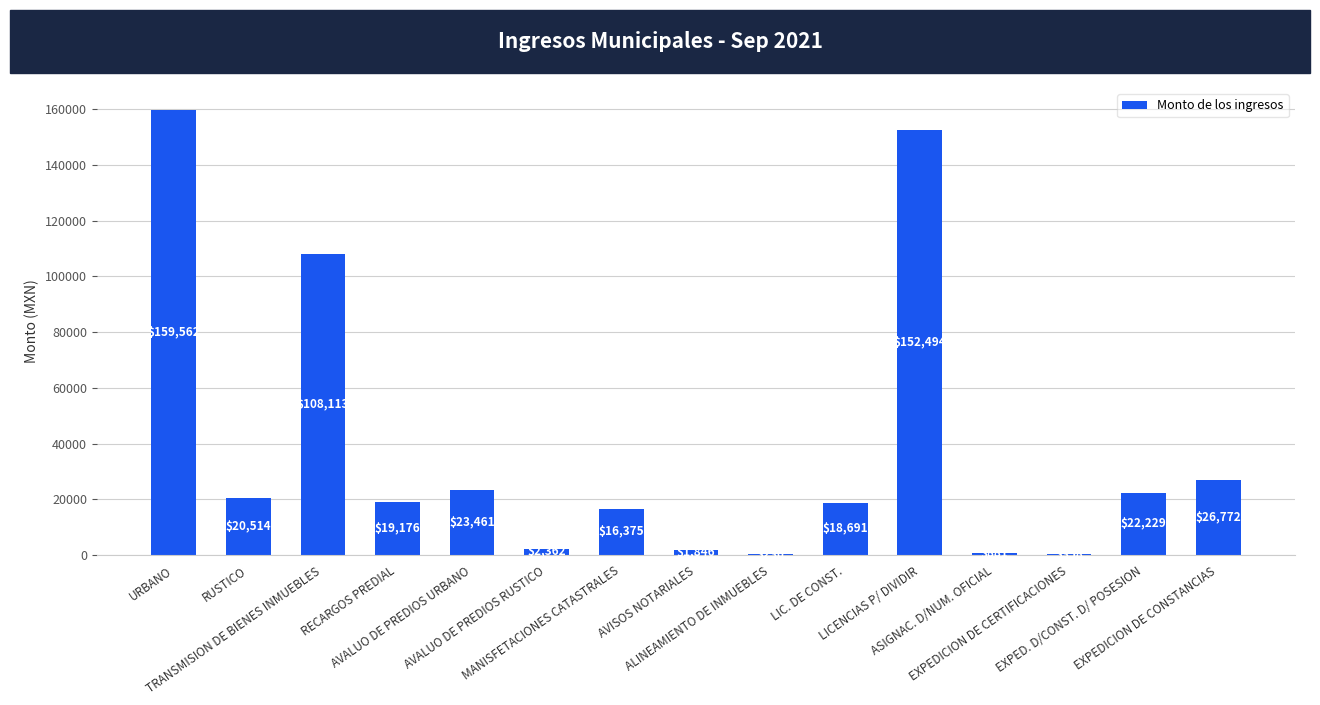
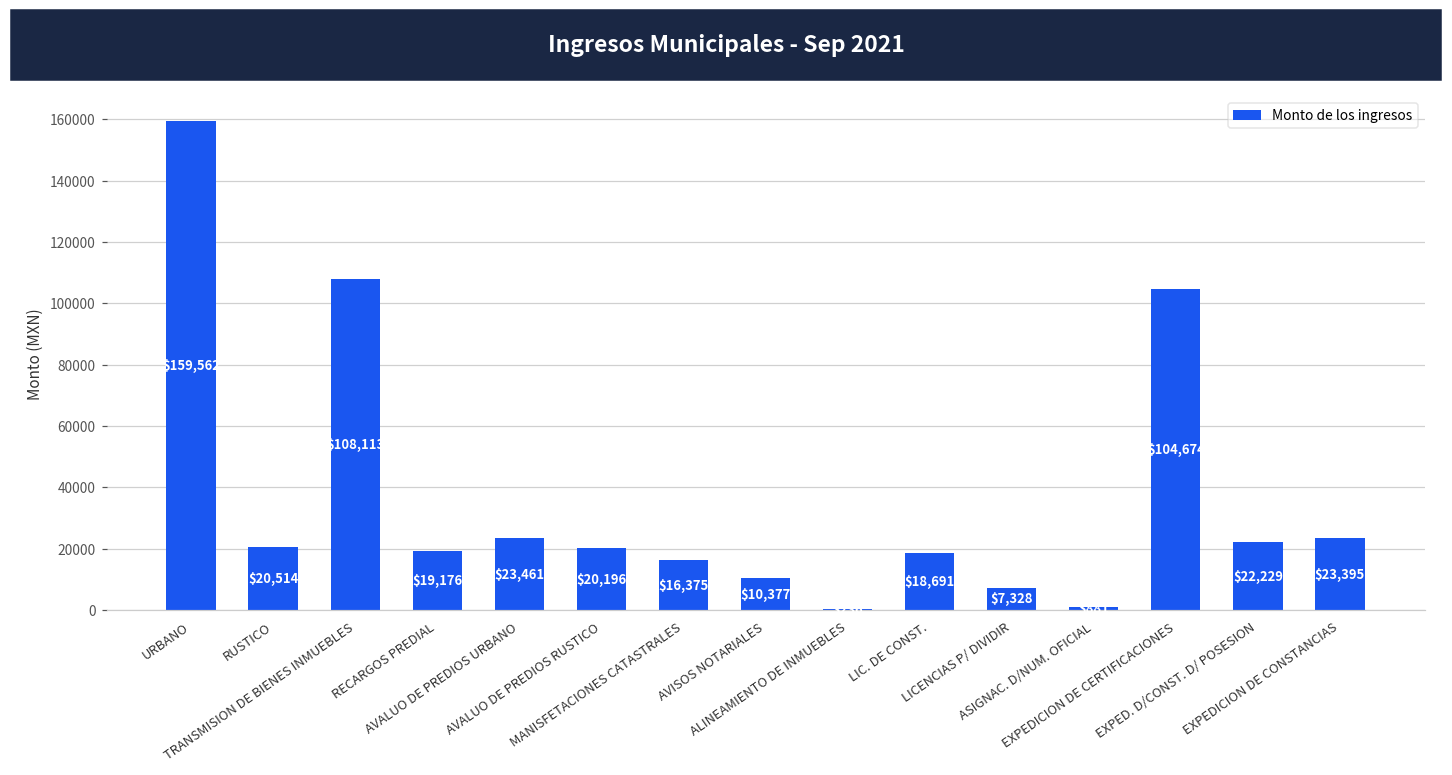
AVALUO DE PREDIOS RUSTICO: 2000 -> 20000
AVISOS NOTARIALES: 2000 -> 10000
LICENCIAS P/ DIVIDIR: $152,494 -> $7,328
EXPEDICION DE CERTIFICACIONES: 0 -> 105000
EXPEDICION DE CONSTANCIAS: $26,772 -> $23,395
